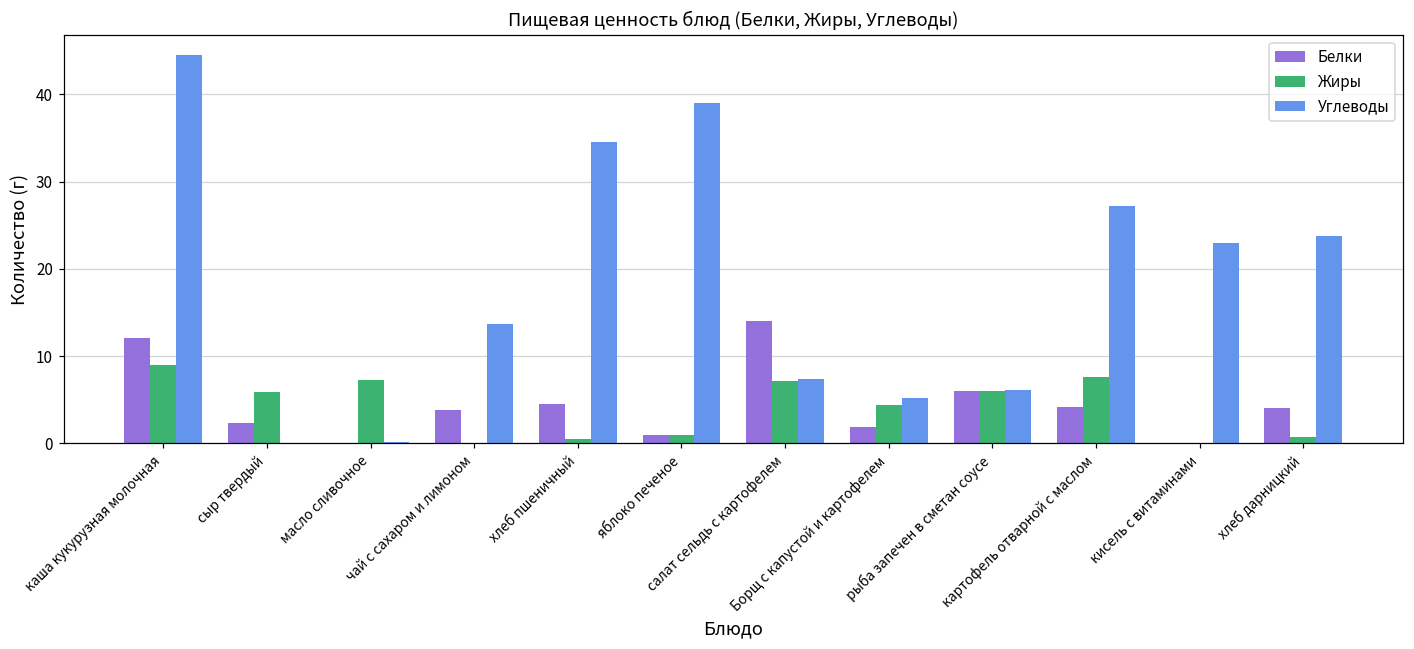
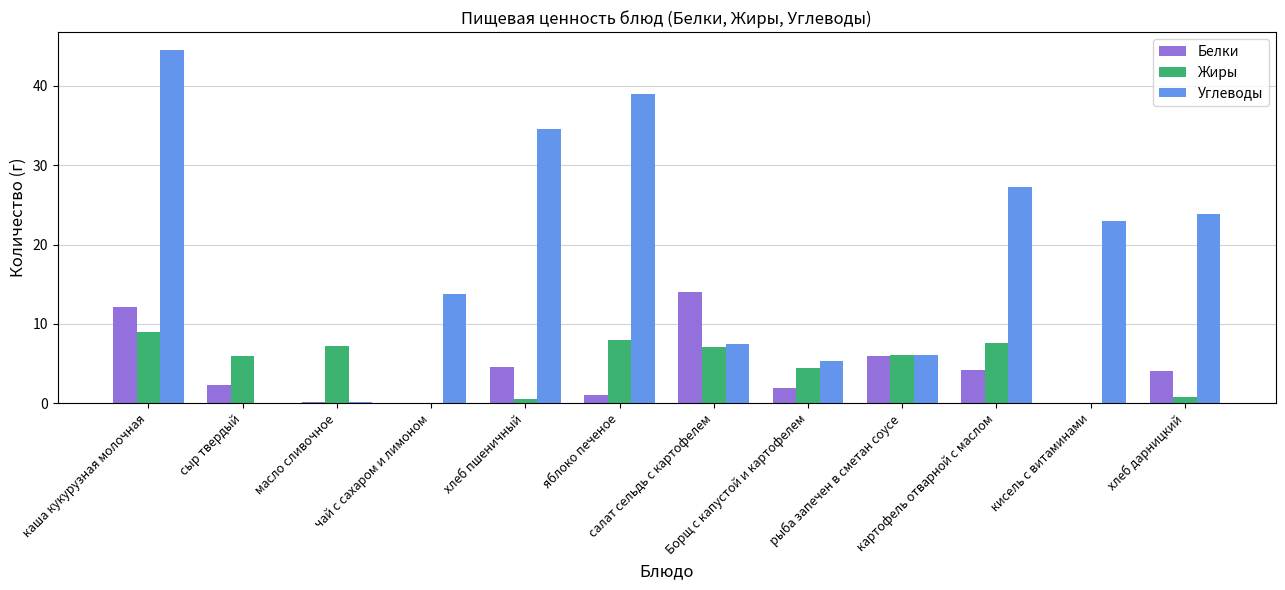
Белки, чай с сахаром и лимоном: 4 -> 0
Жиры, яблоко печеное: 1 -> 8
